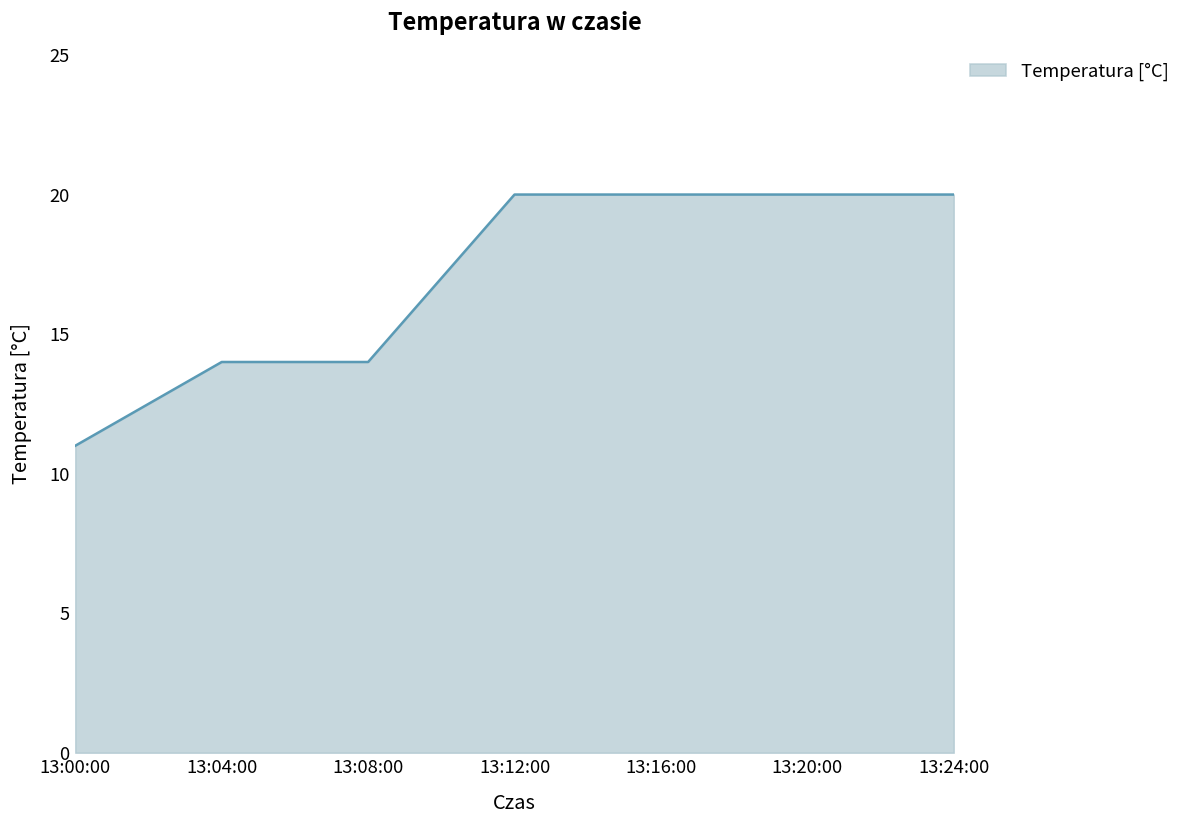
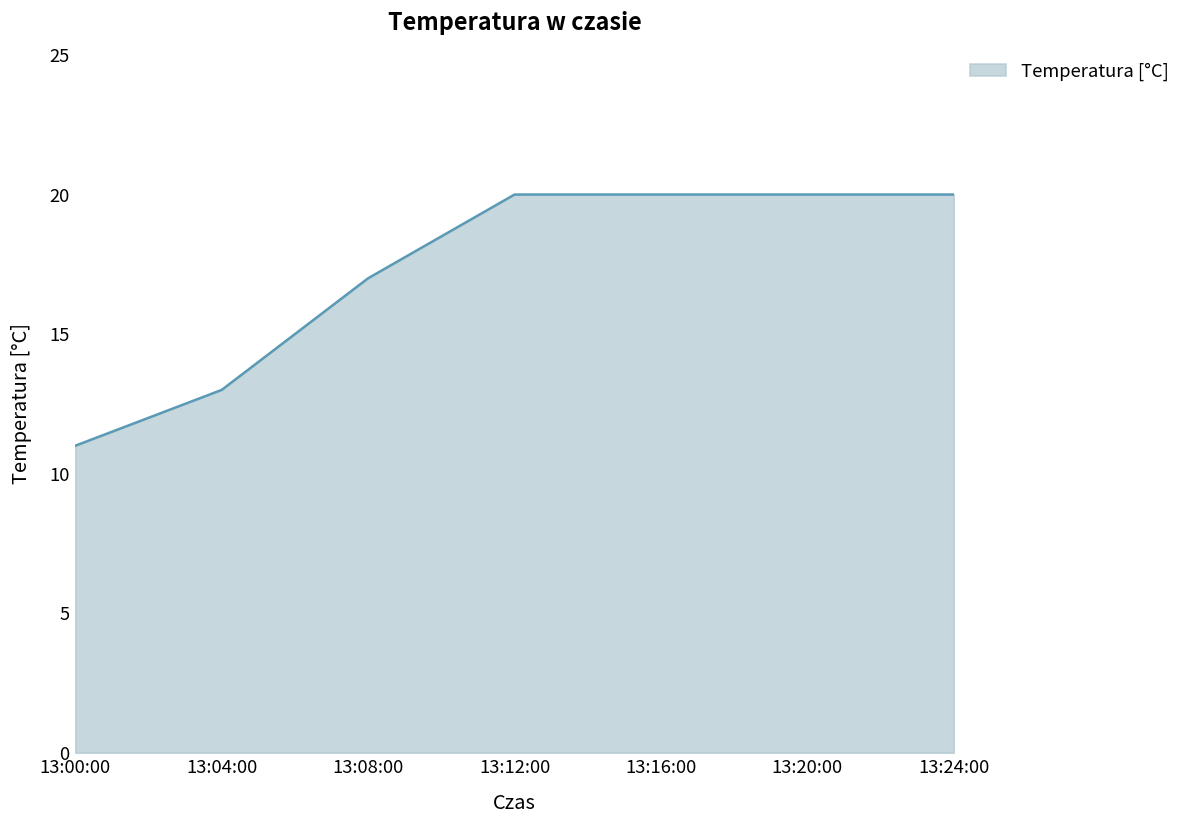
13:04:00: 14 -> 13
13:08:00: 14 -> 17
